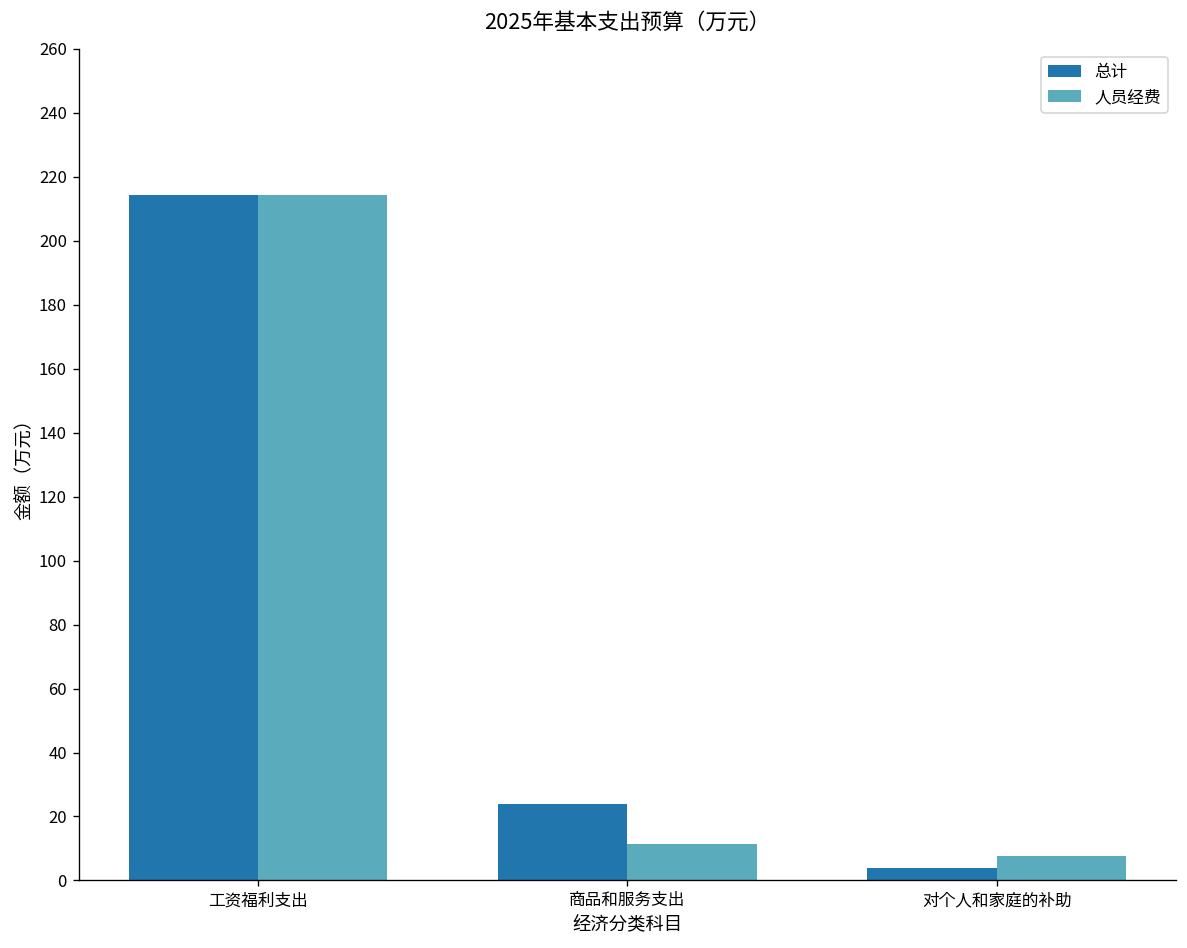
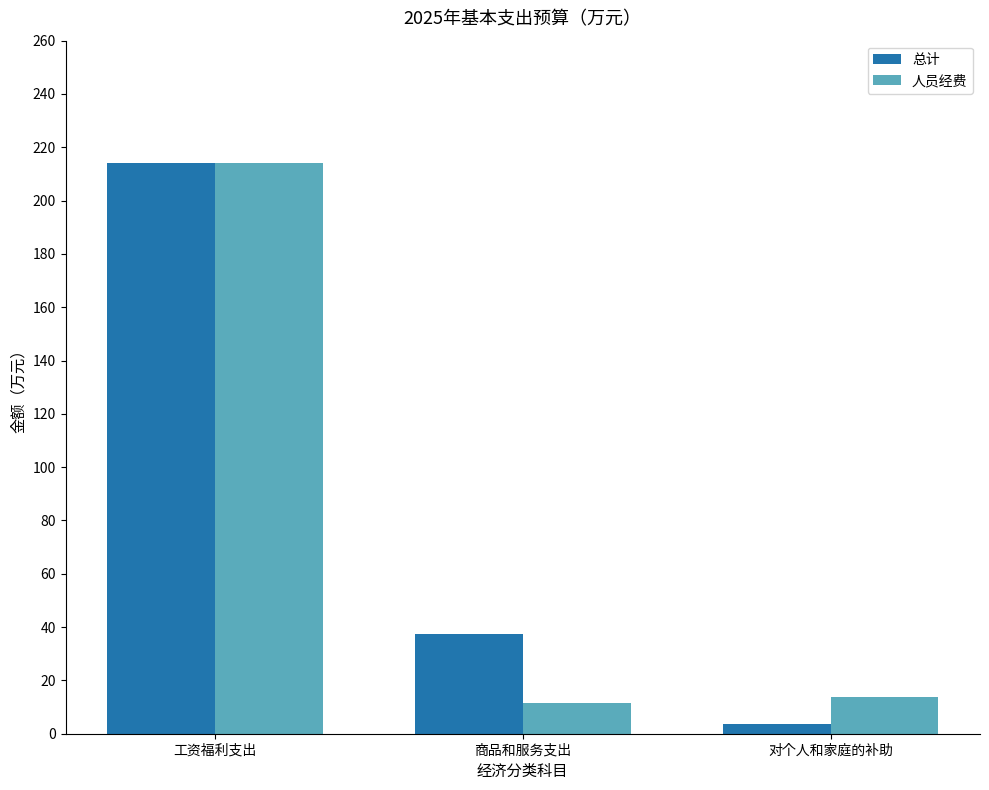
总计, 商品和服务支出: 24 -> 37
人员经费, 对个人和家庭的补助: 8 -> 14
